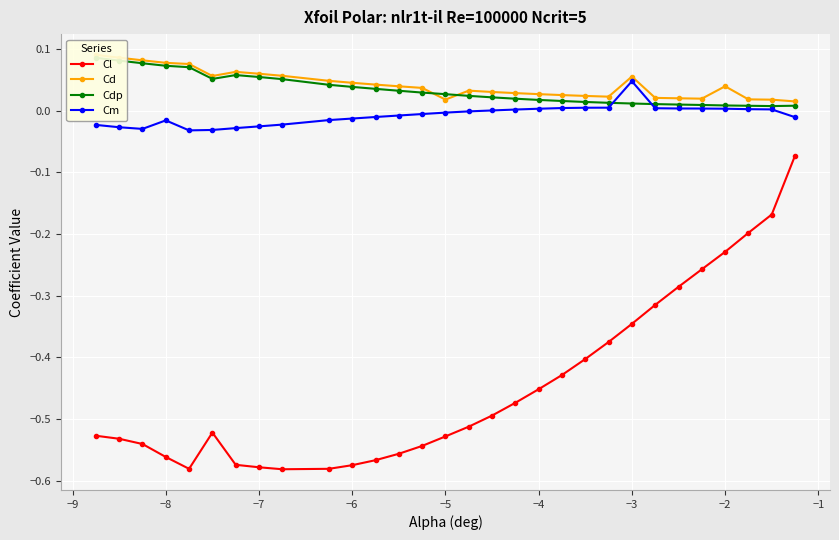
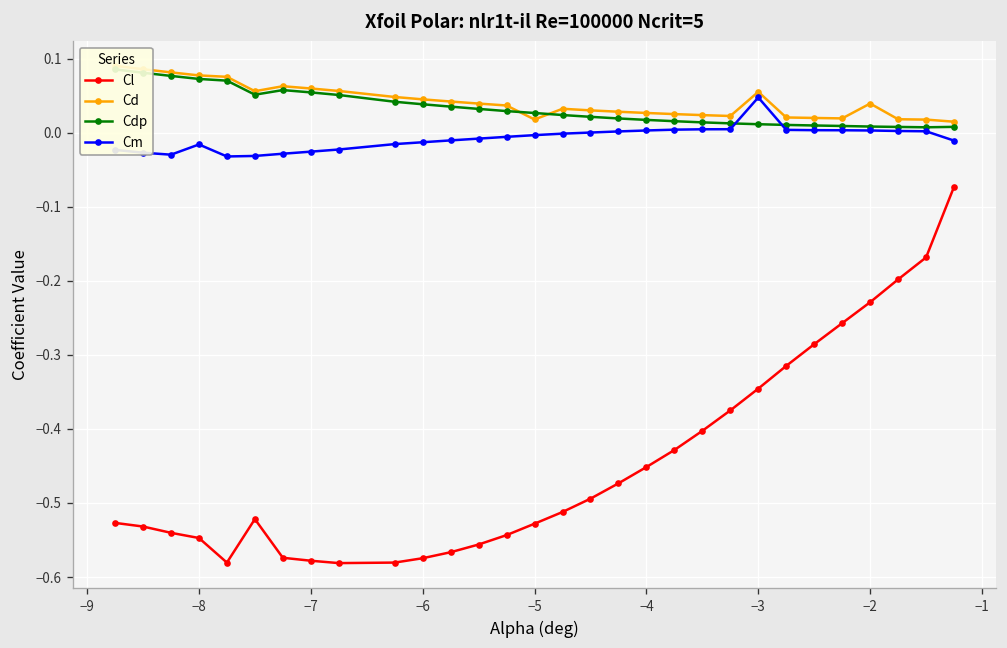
Cl, −8: -0.56 -> -0.55
